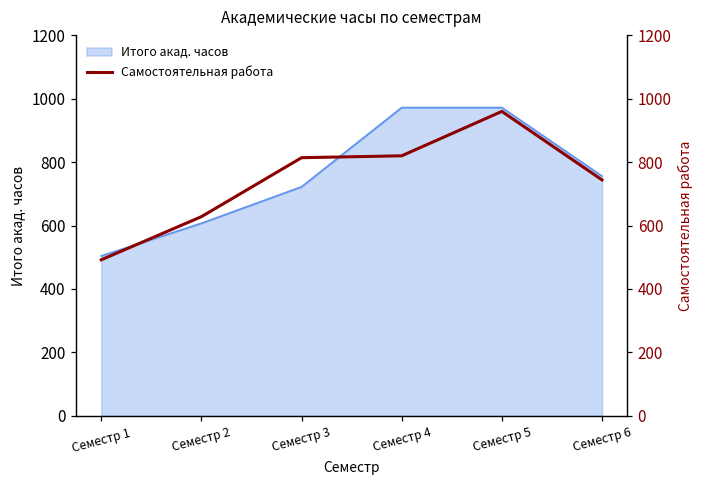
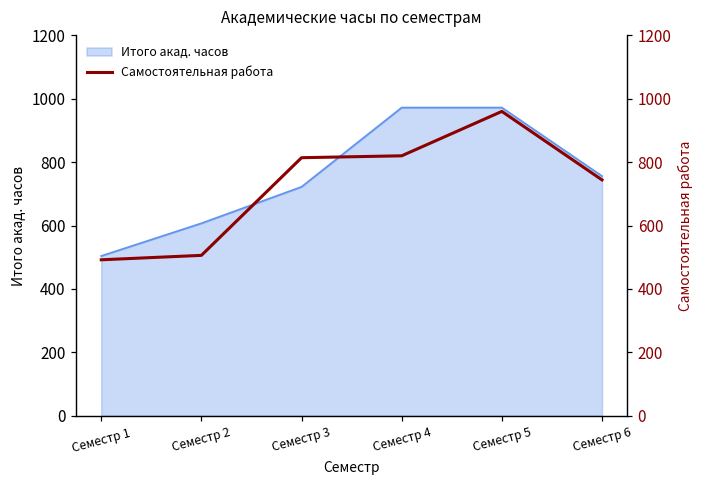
Самостоятельная работа, Семестр 2: 630 -> 510
